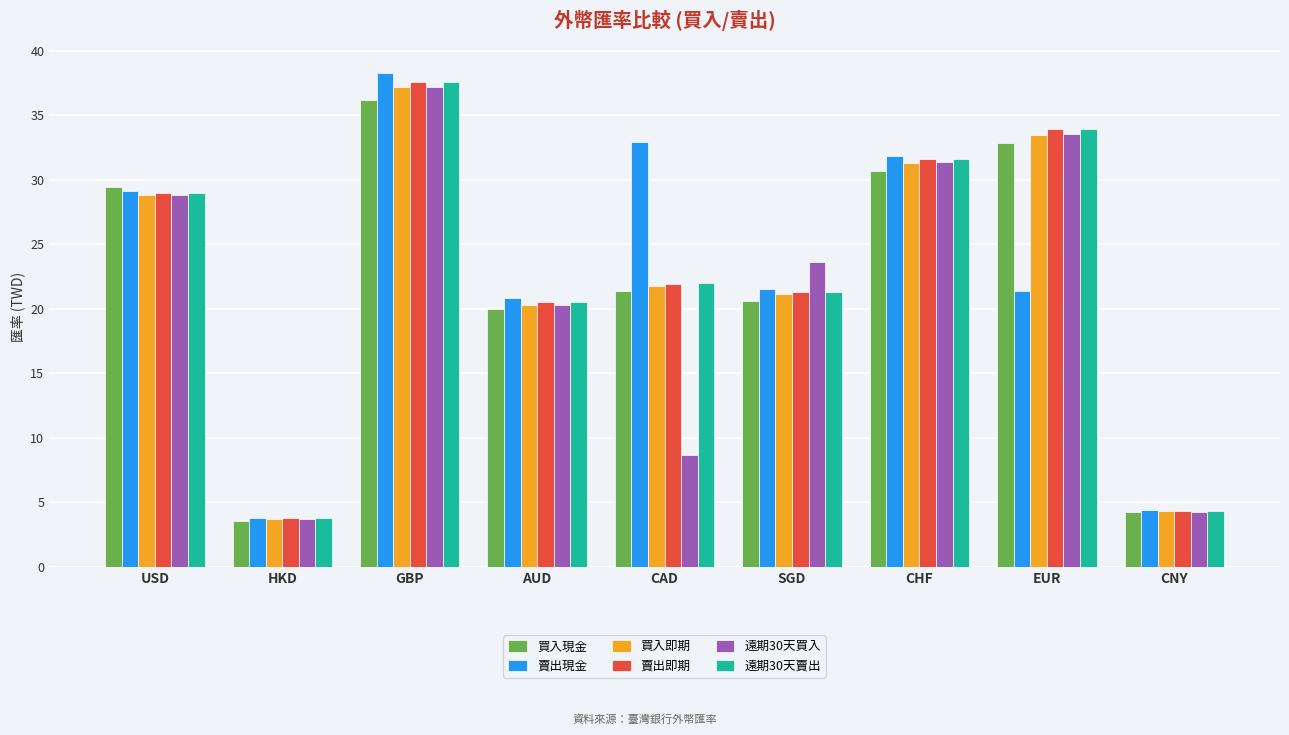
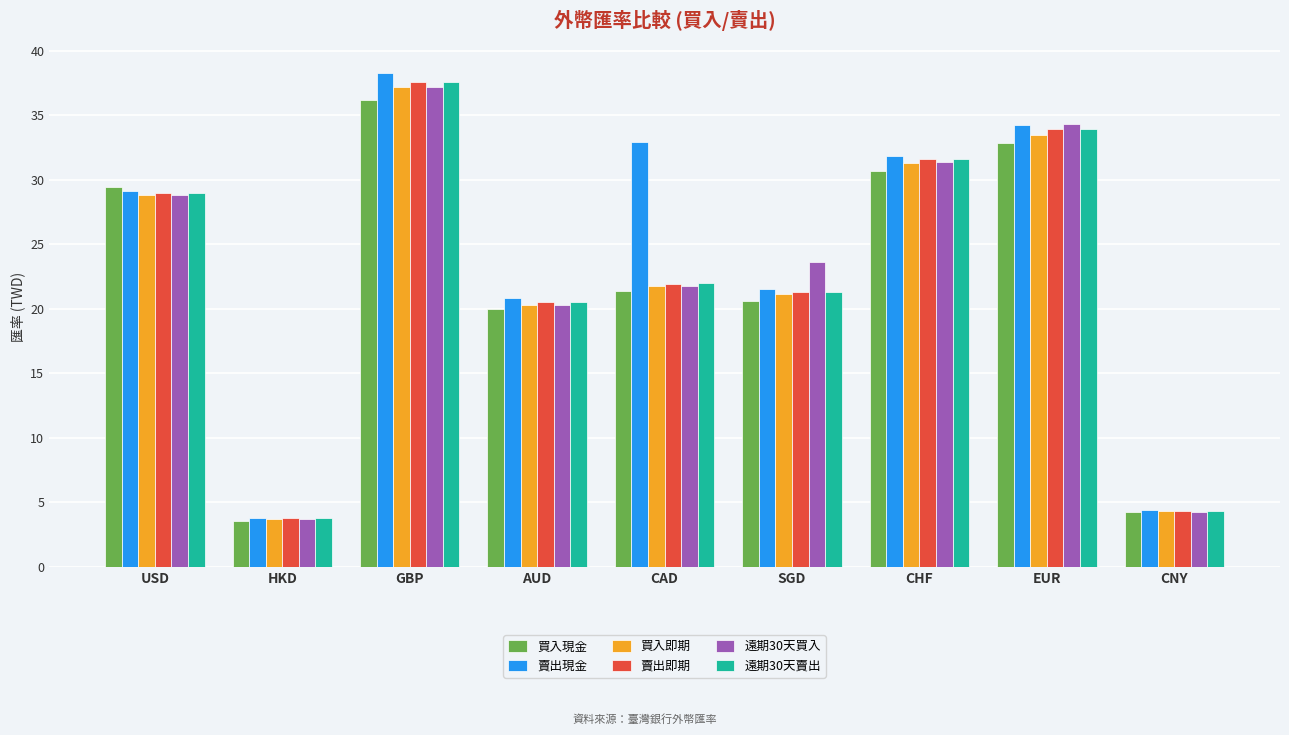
遠期30天買入, CAD: 8.7 -> 21.8
賣出現金, EUR: 21.4 -> 34.2
遠期30天買入, EUR: 33.5 -> 34.4
